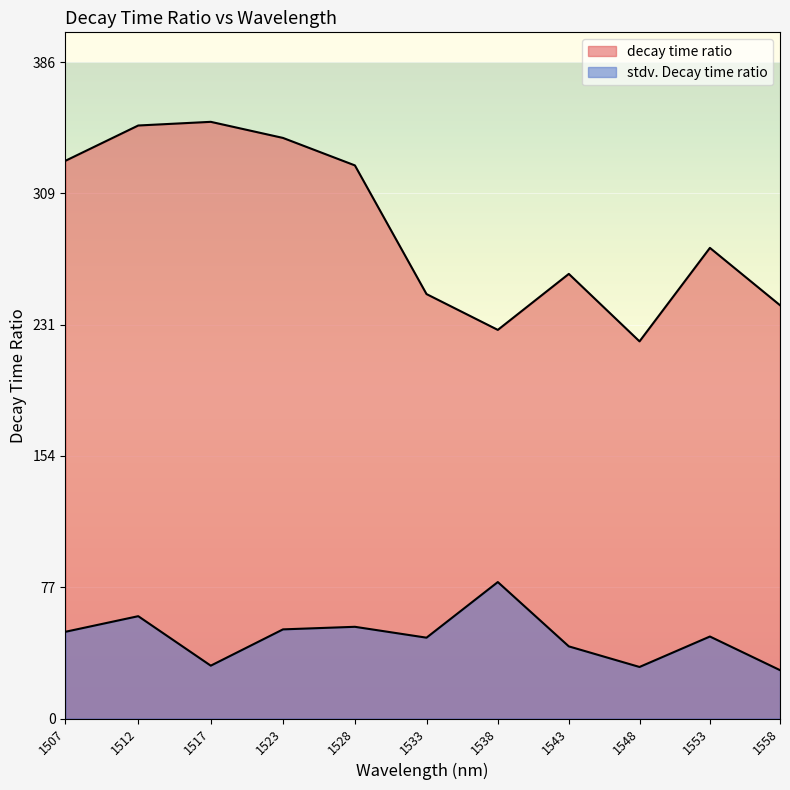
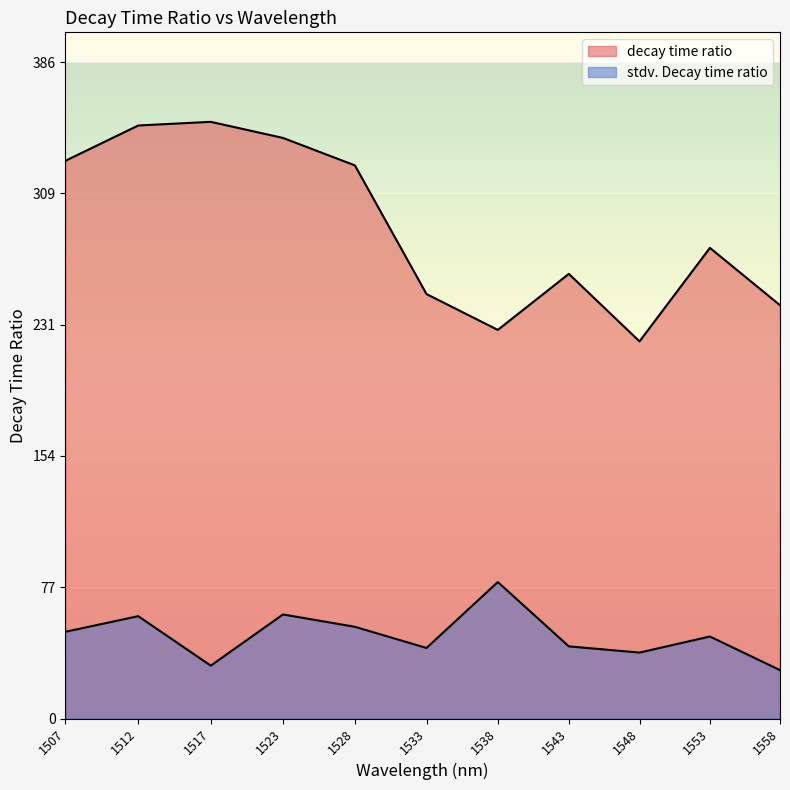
stdv. Decay time ratio, 1523: 52 -> 61
stdv. Decay time ratio, 1533: 48 -> 42
stdv. Decay time ratio, 1548: 30 -> 39
